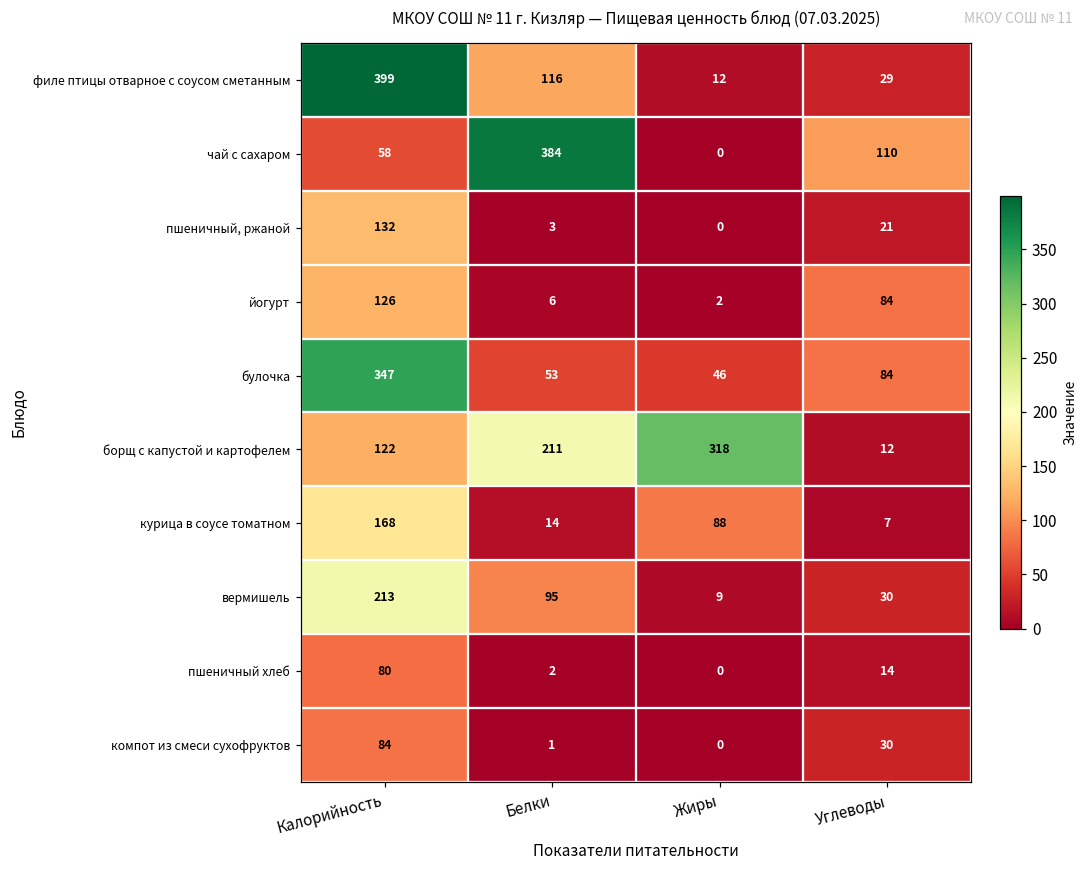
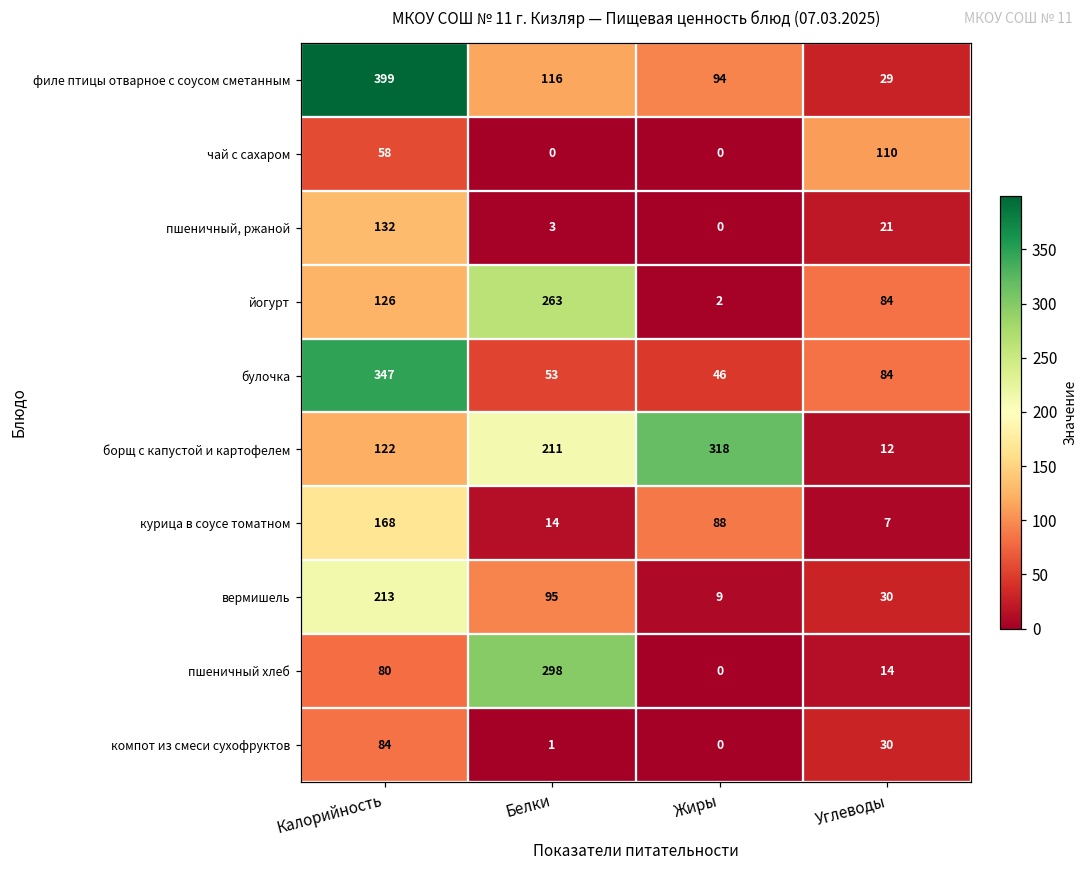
филе птицы отварное с соусом сметанным, Жиры: 12 -> 94
чай с сахаром, Белки: 384 -> 0
йогурт, Белки: 6 -> 263
пшеничный хлеб, Белки: 2 -> 298
